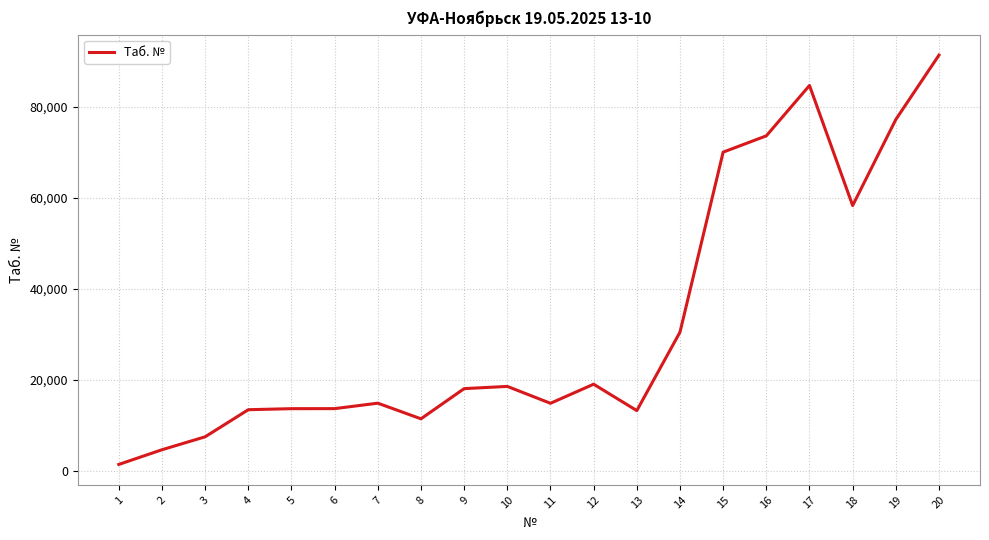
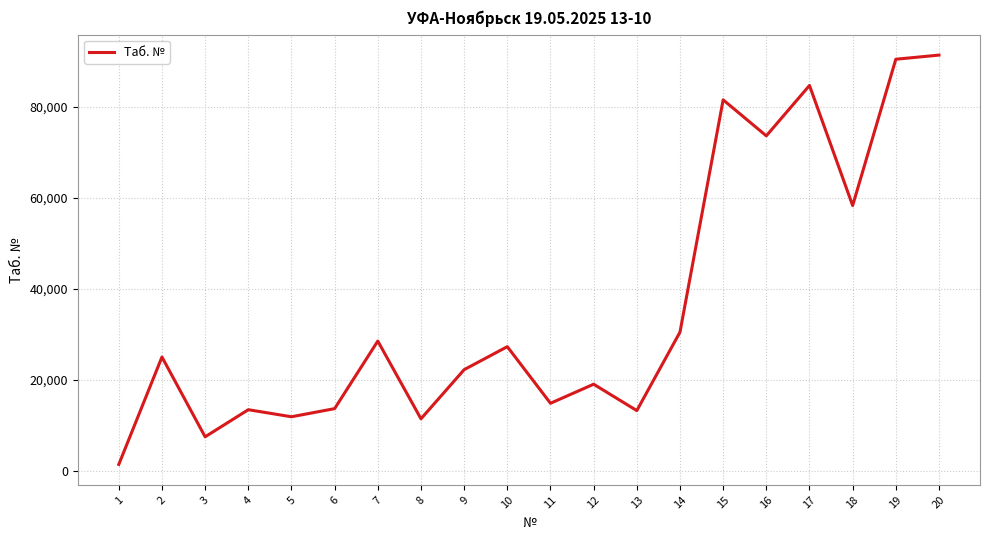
2: 5,000 -> 25,000
5: 14,000 -> 12,000
7: 15,000 -> 28,000
9: 18,000 -> 22,000
10: 19,000 -> 27,000
15: 70,000 -> 82,000
19: 77,000 -> 90,000
